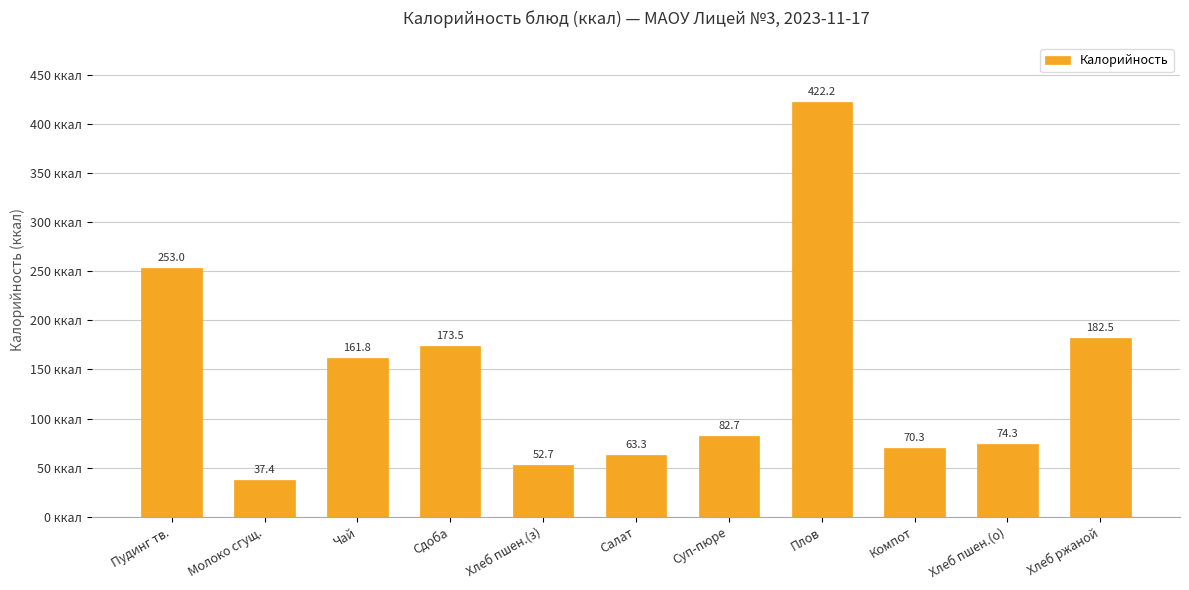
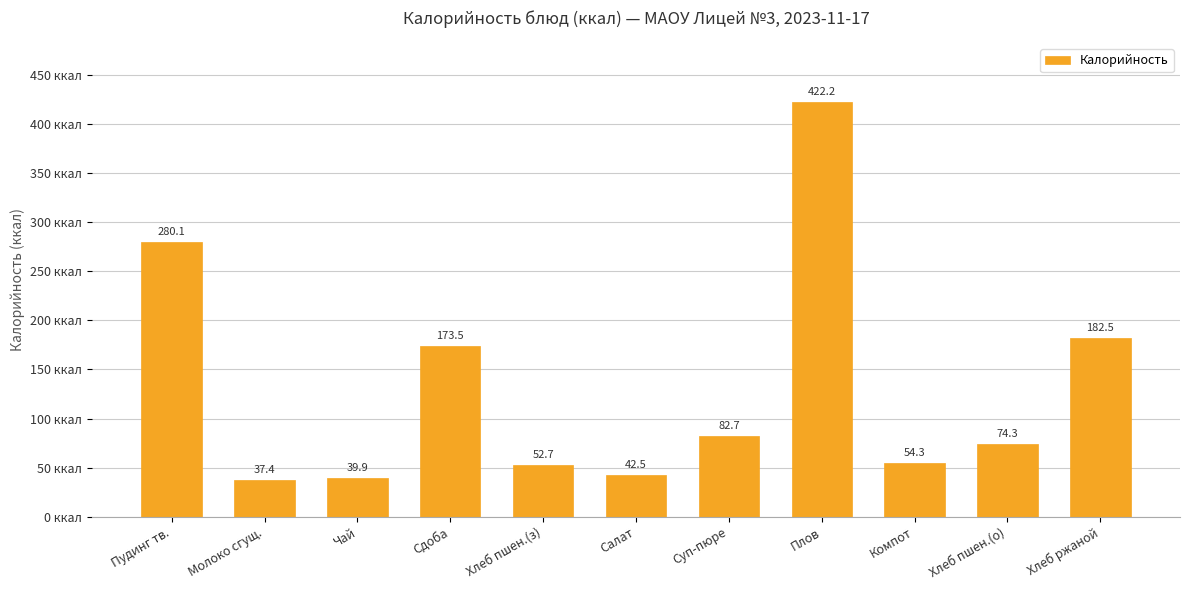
Пудинг тв.: 253.0 -> 280.1
Чай: 161.8 -> 39.9
Салат: 63.3 -> 42.5
Компот: 70.3 -> 54.3
